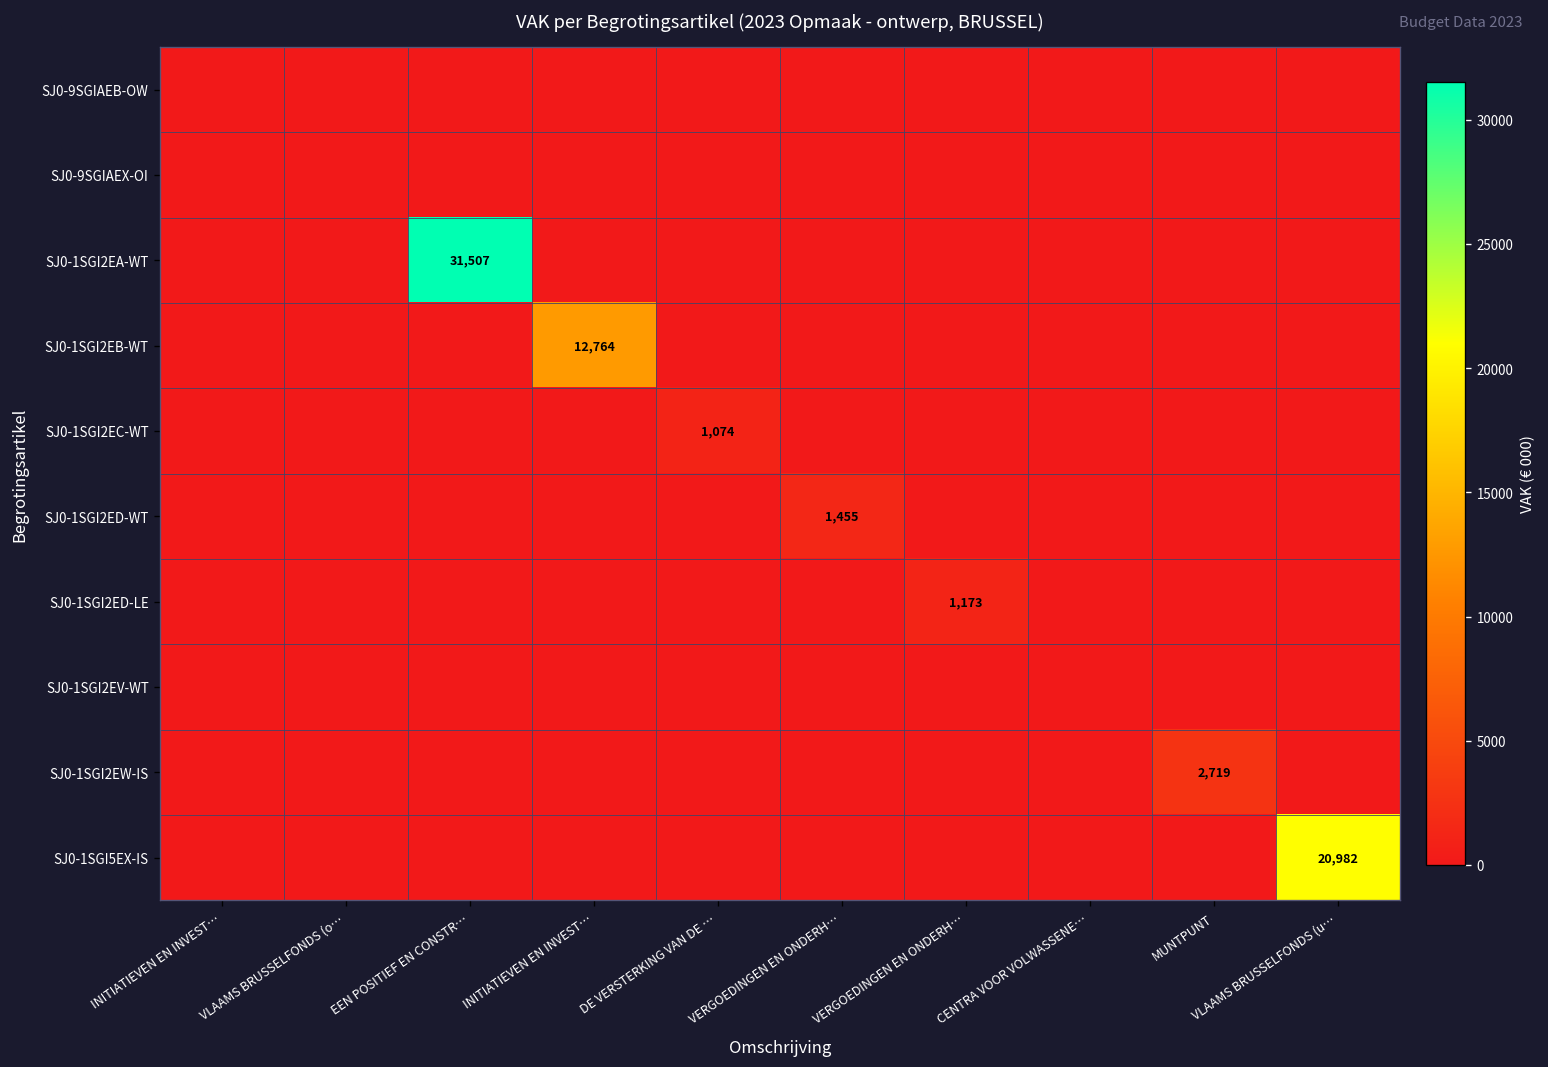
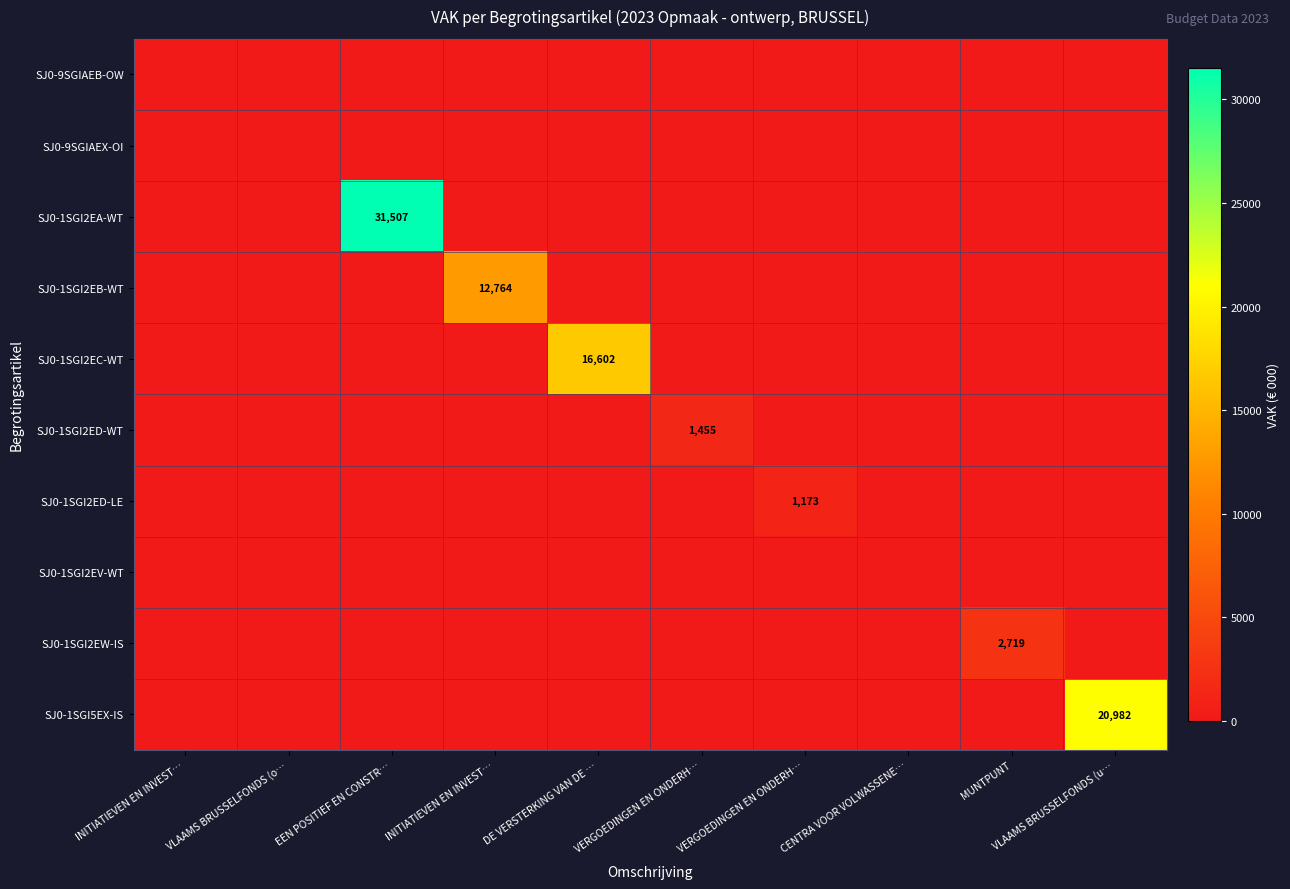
SJ0-1SGI2EC-WT, DE VERSTERKING VAN DE …: 1,074 -> 16,602
